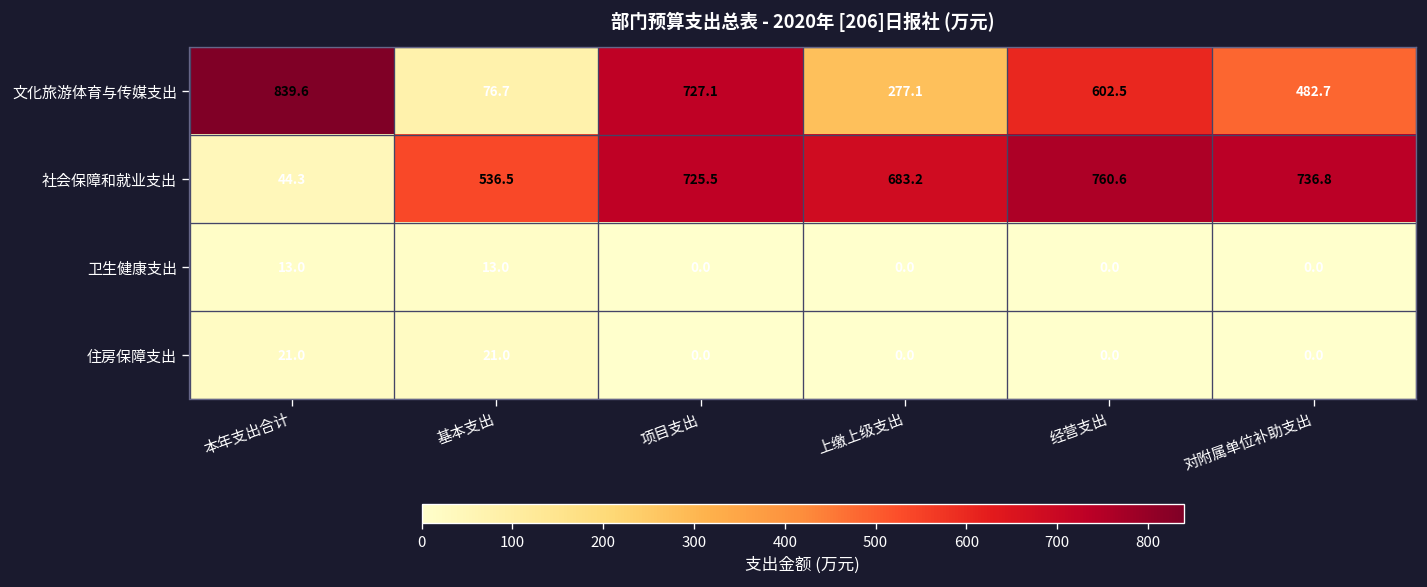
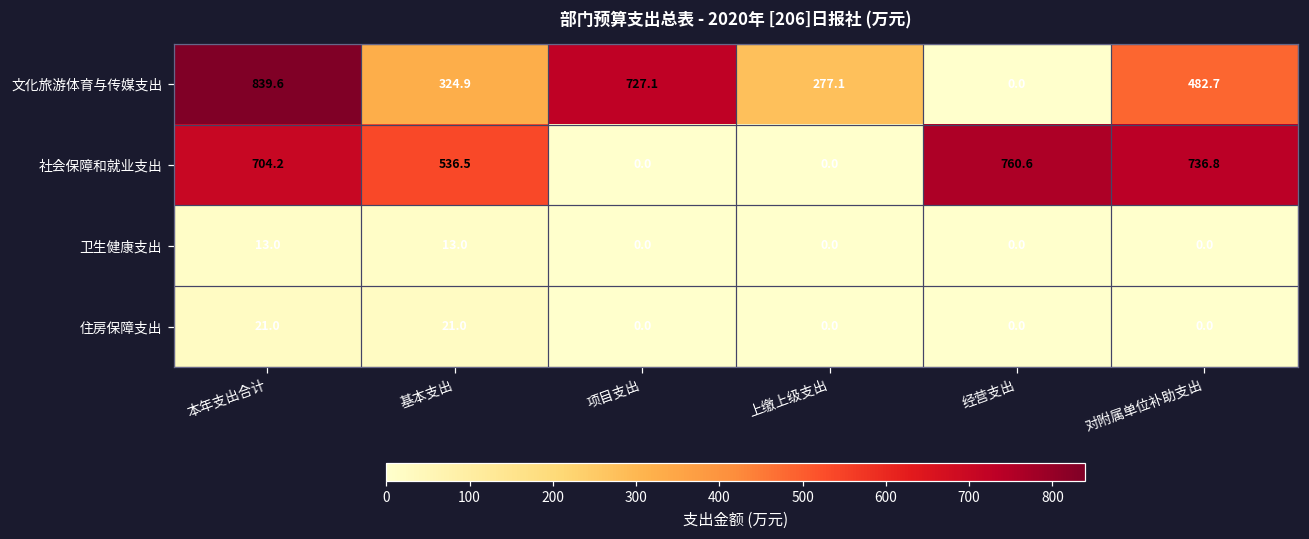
文化旅游体育与传媒支出, 基本支出: 76.7 -> 324.9
文化旅游体育与传媒支出, 经营支出: 602.5 -> 0.0
社会保障和就业支出, 本年支出合计: 44.3 -> 704.2
社会保障和就业支出, 项目支出: 725.5 -> 0.0
社会保障和就业支出, 上缴上级支出: 683.2 -> 0.0
